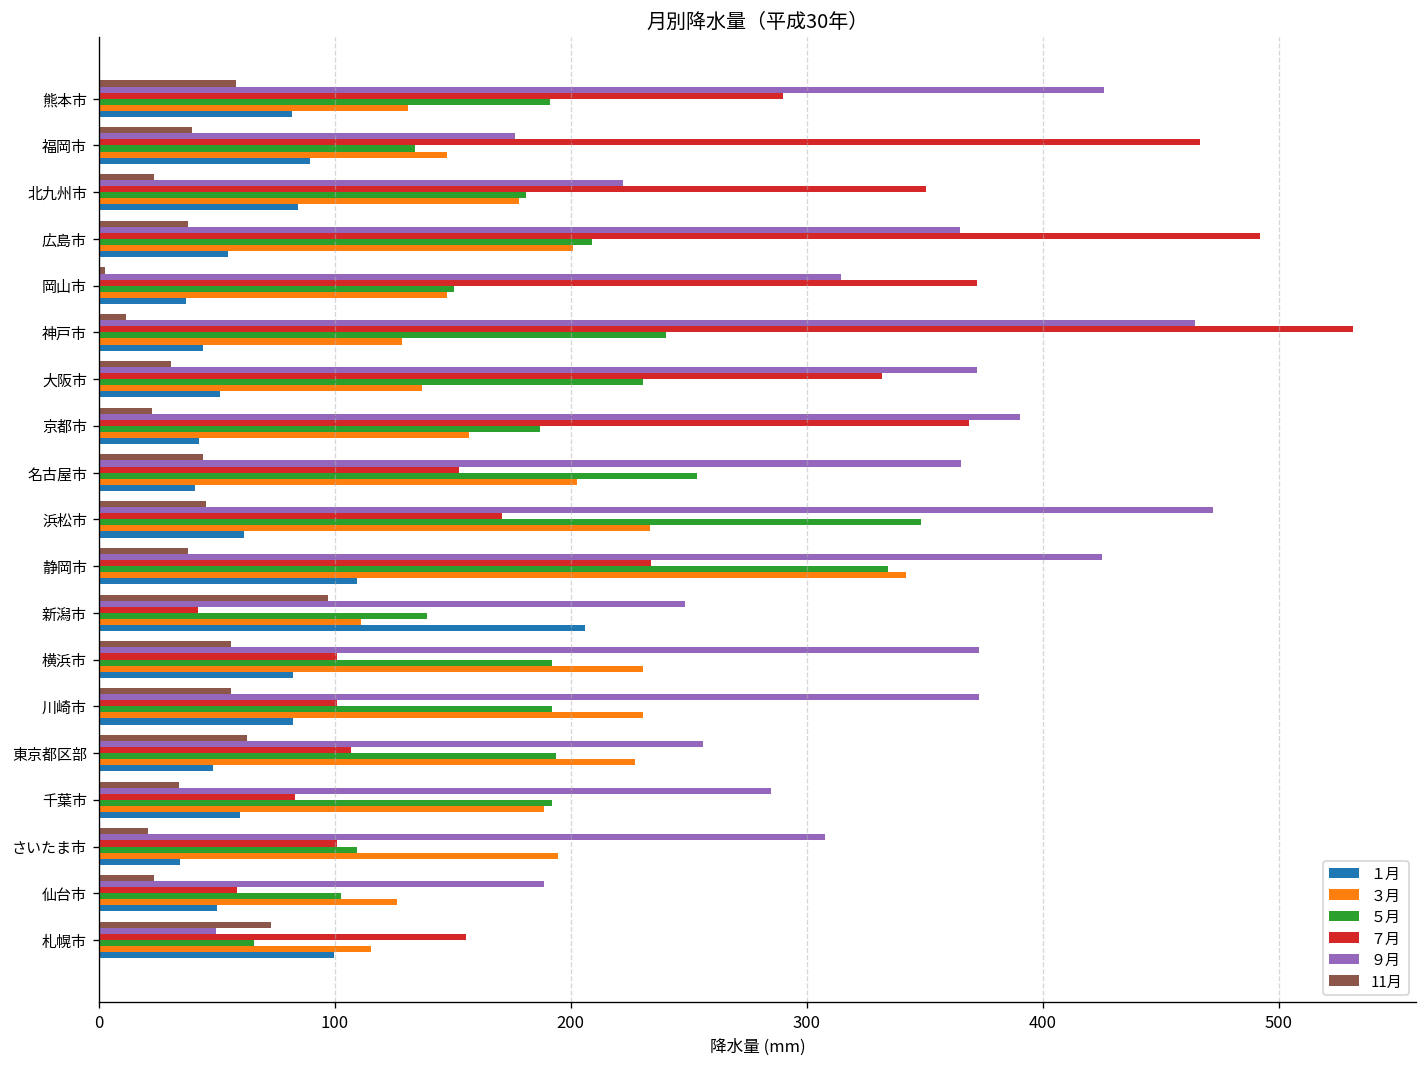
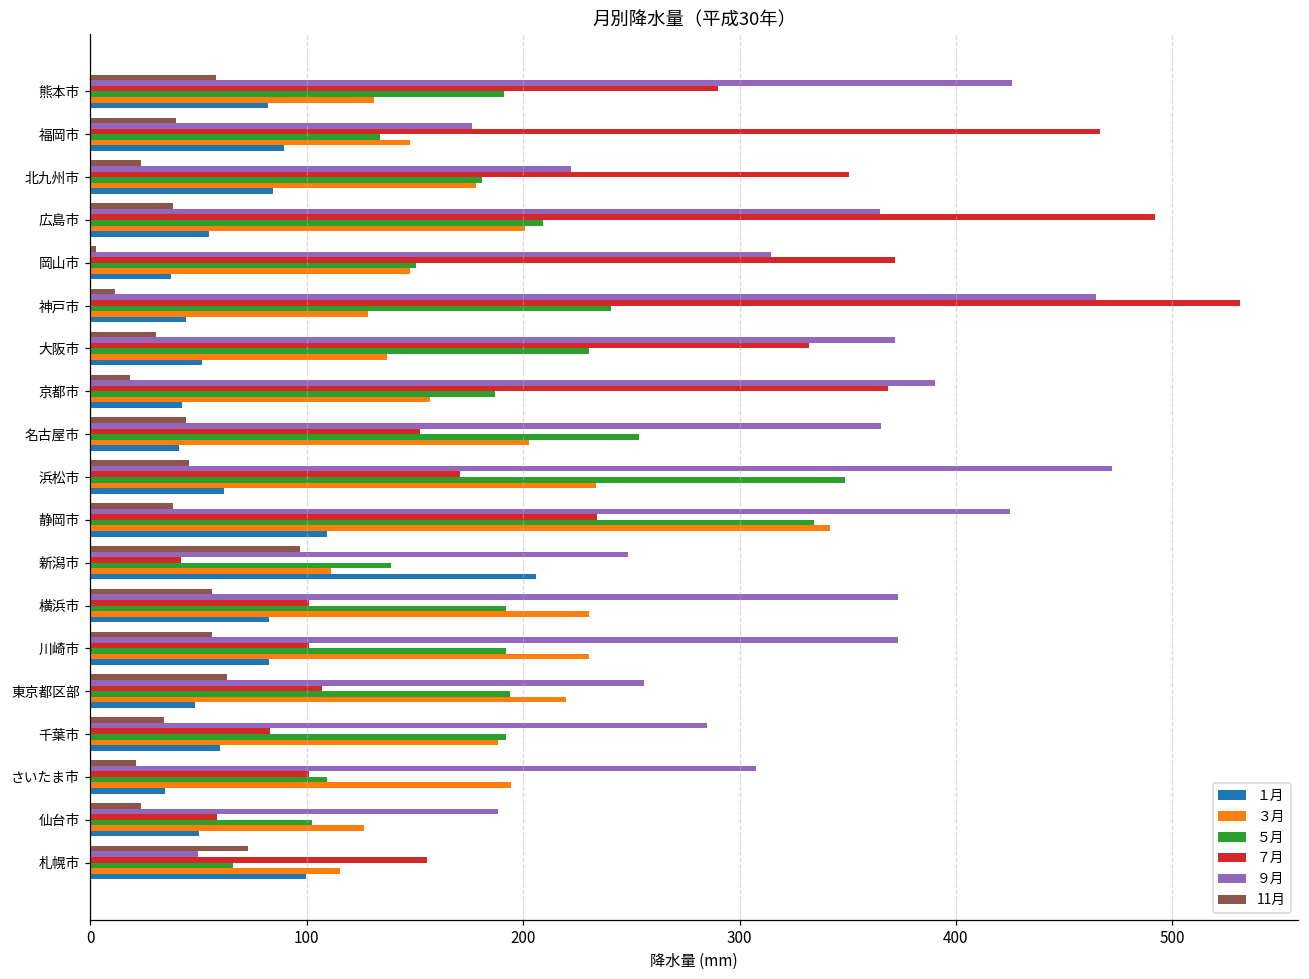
11月, 京都市: 23 -> 18
３月, 東京都区部: 227 -> 220
